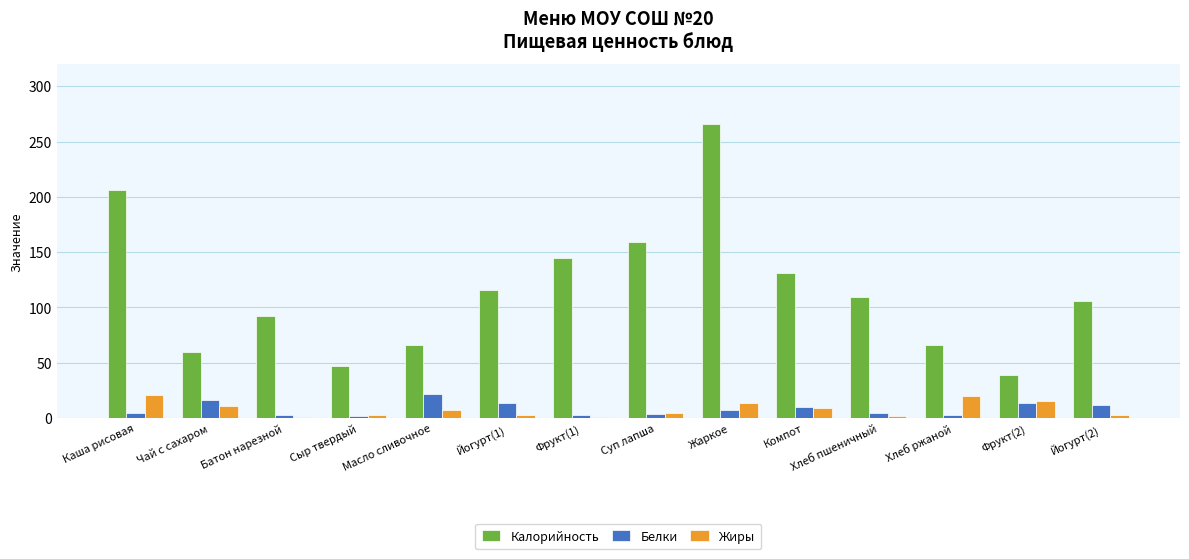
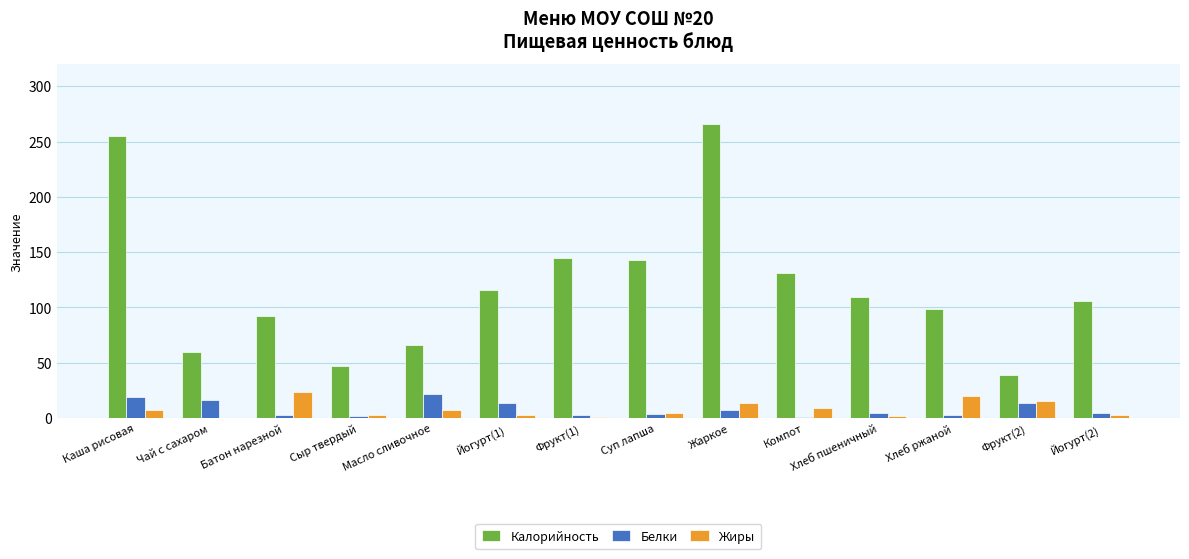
Калорийность, Каша рисовая: 206 -> 255
Белки, Каша рисовая: 4 -> 19
Жиры, Каша рисовая: 21 -> 8
Жиры, Чай с сахаром: 11 -> 0
Жиры, Батон нарезной: 1 -> 24
Калорийность, Суп лапша: 159 -> 143
Белки, Компот: 10 -> 1
Калорийность, Хлеб ржаной: 66 -> 99
Белки, Йогурт(2): 12 -> 4
